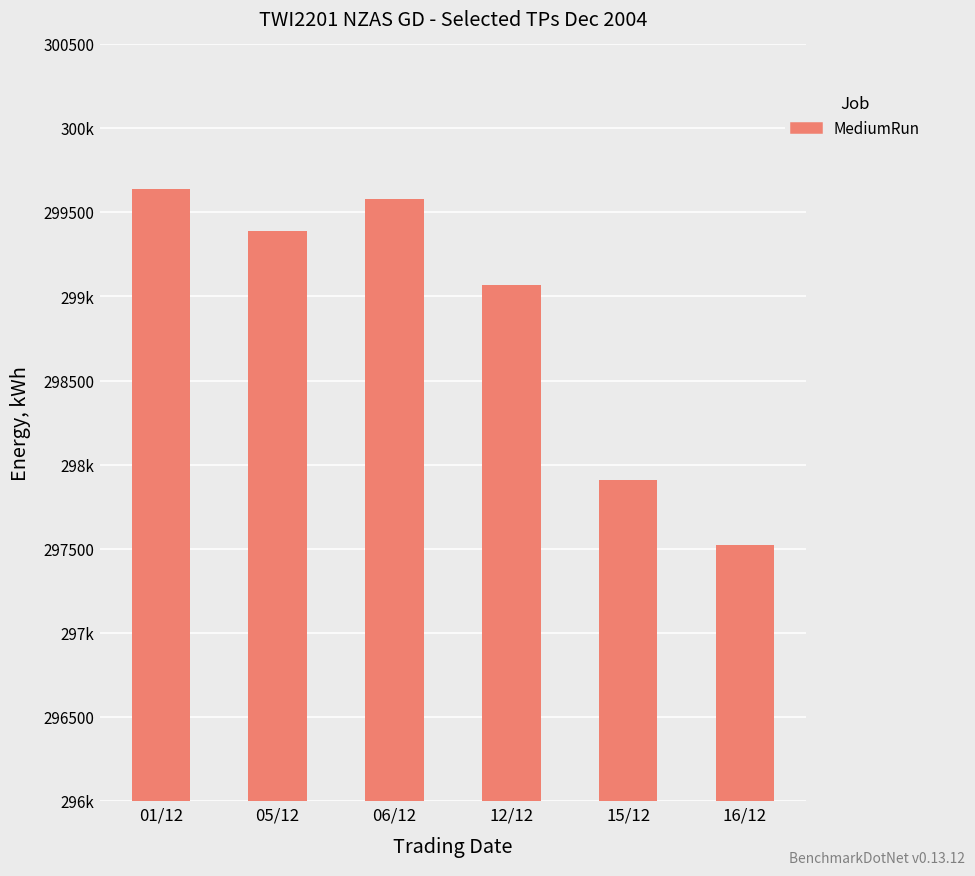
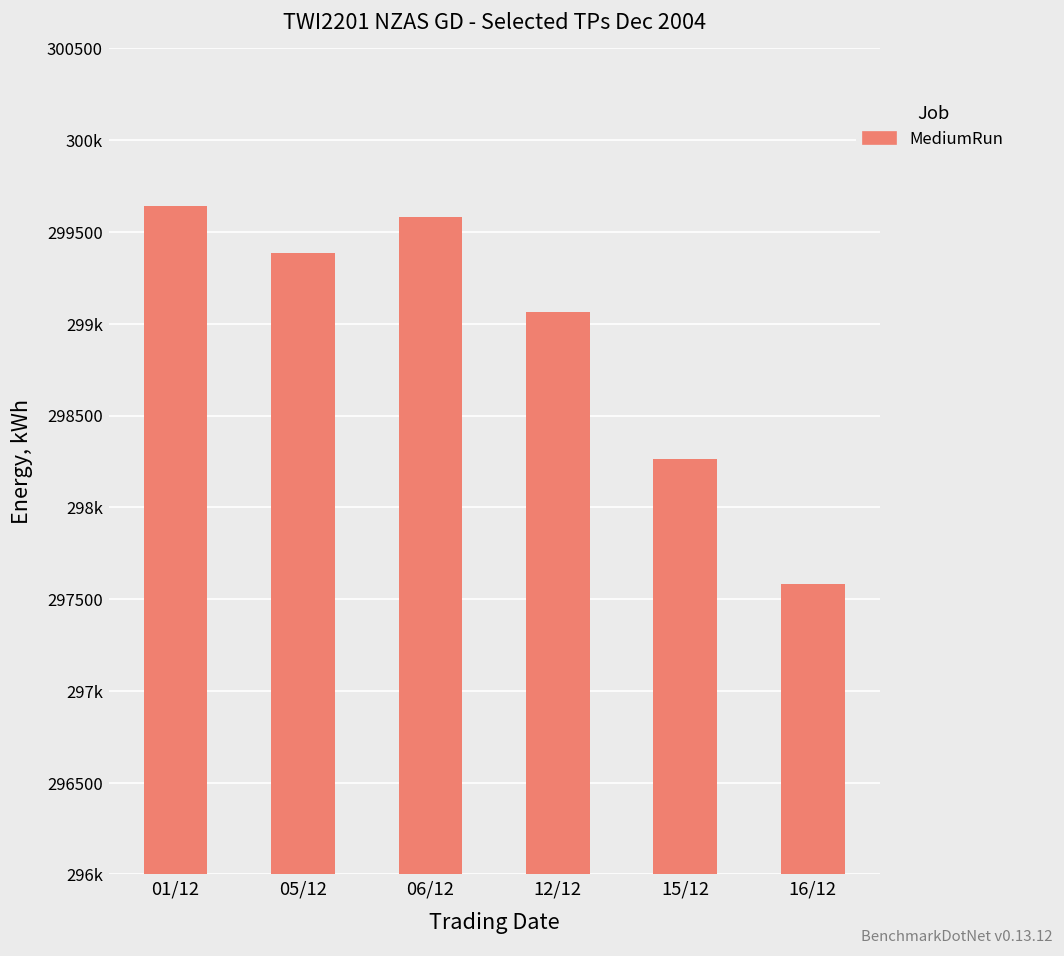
15/12: 297910 -> 298260
16/12: 297520 -> 297580
